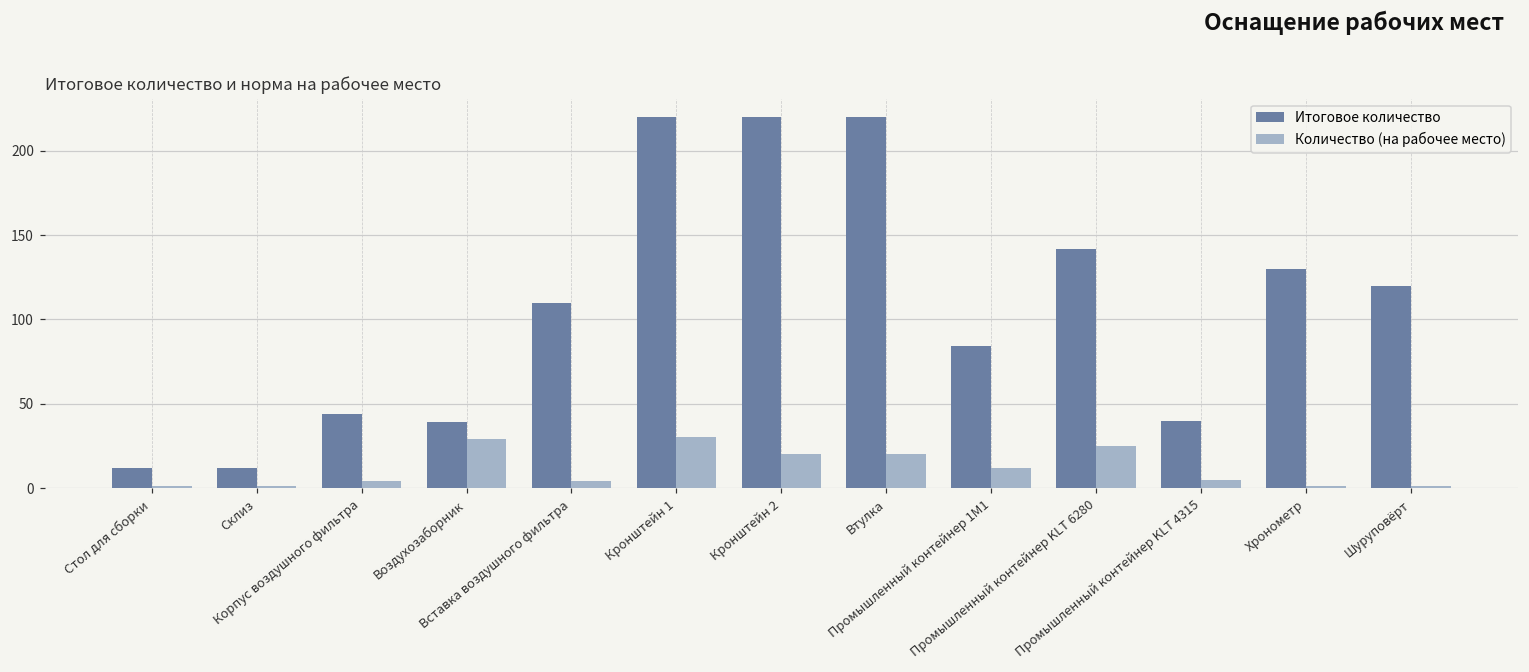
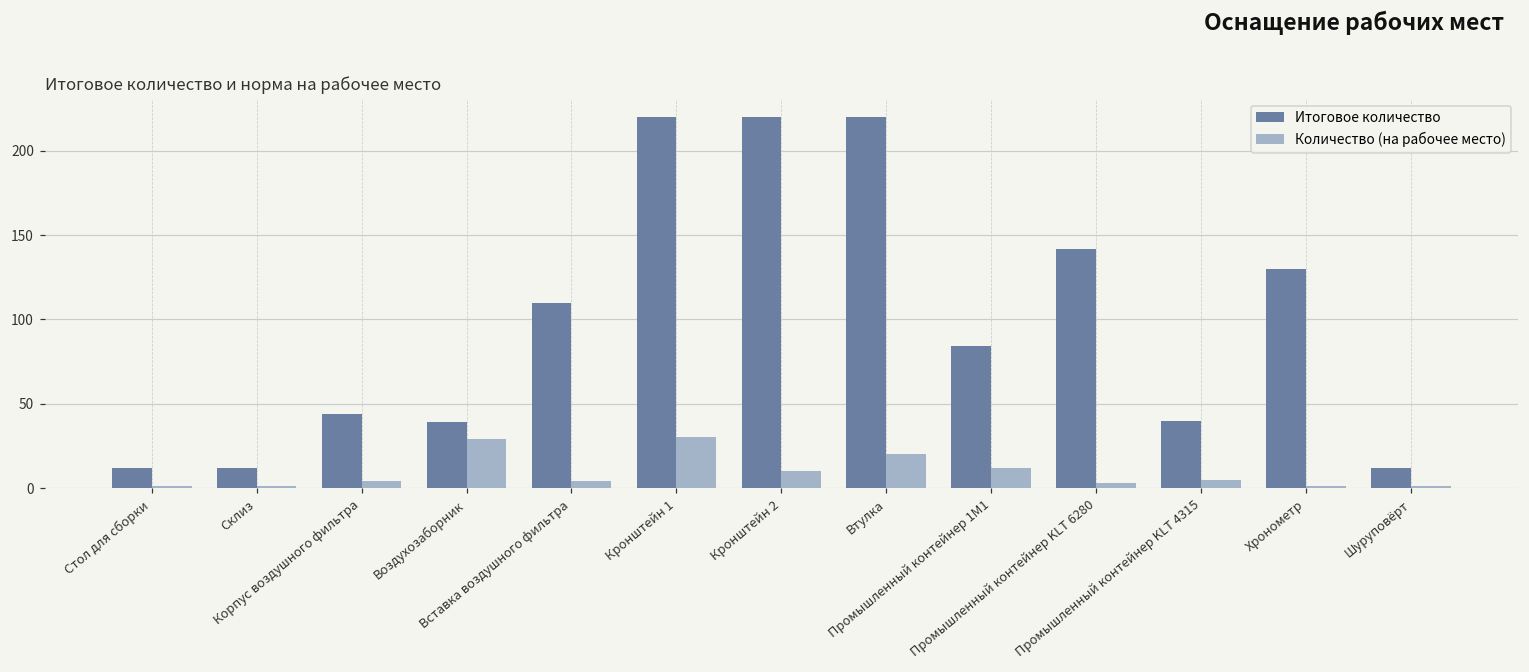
Количество (на рабочее место), Кронштейн 2: 20 -> 10
Количество (на рабочее место), Промышленный контейнер KLT 6280: 25 -> 3
Итоговое количество, Шуруповёрт: 120 -> 12
